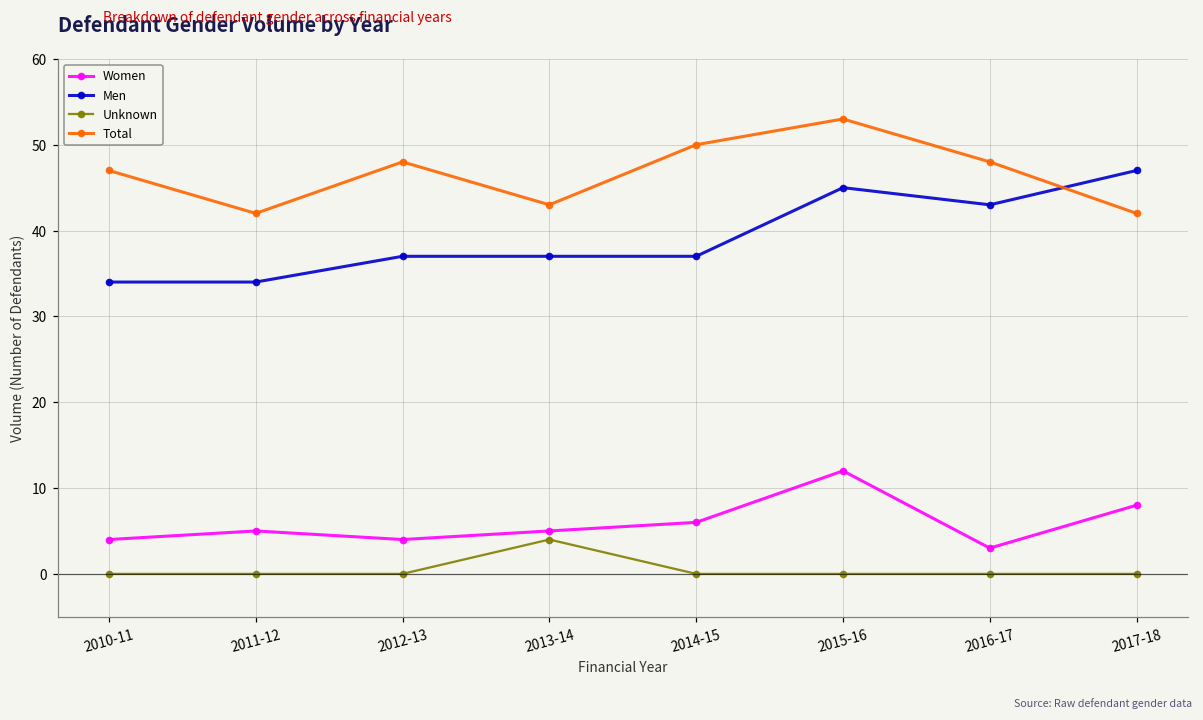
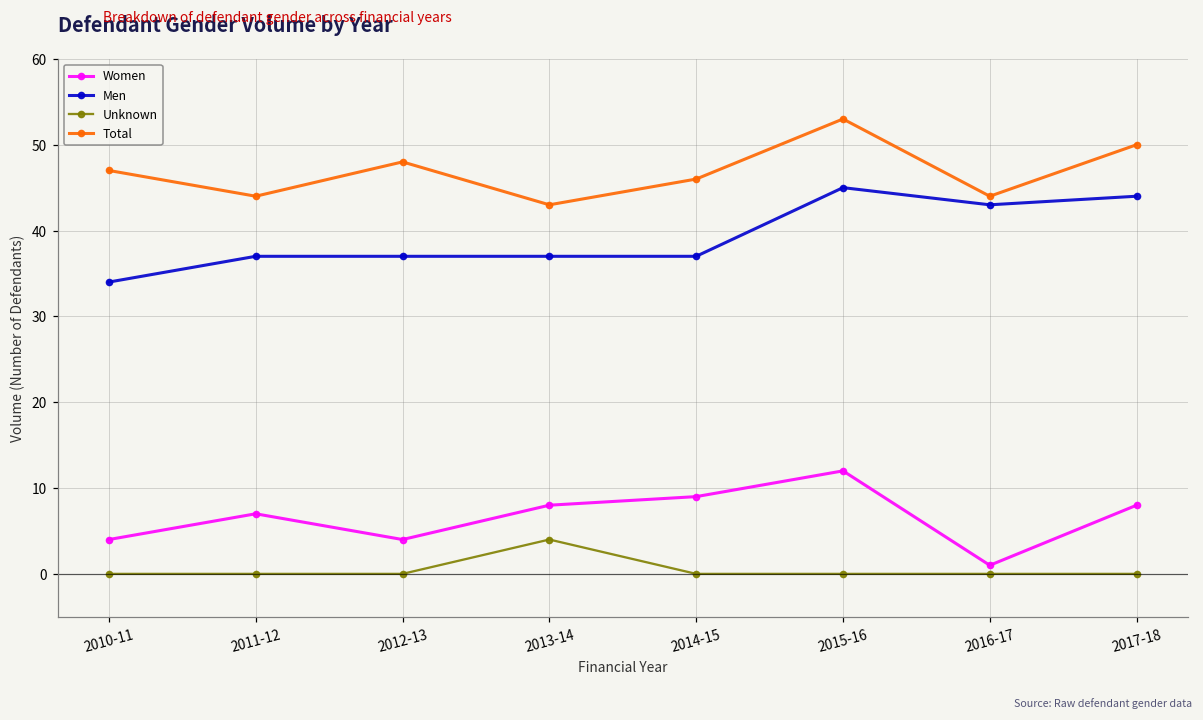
Women, 2011-12: 5 -> 7
Men, 2011-12: 34 -> 37
Total, 2011-12: 42 -> 44
Women, 2013-14: 5 -> 8
Women, 2014-15: 6 -> 9
Total, 2014-15: 50 -> 46
Women, 2016-17: 3 -> 1
Total, 2016-17: 48 -> 44
Men, 2017-18: 47 -> 44
Total, 2017-18: 42 -> 50
